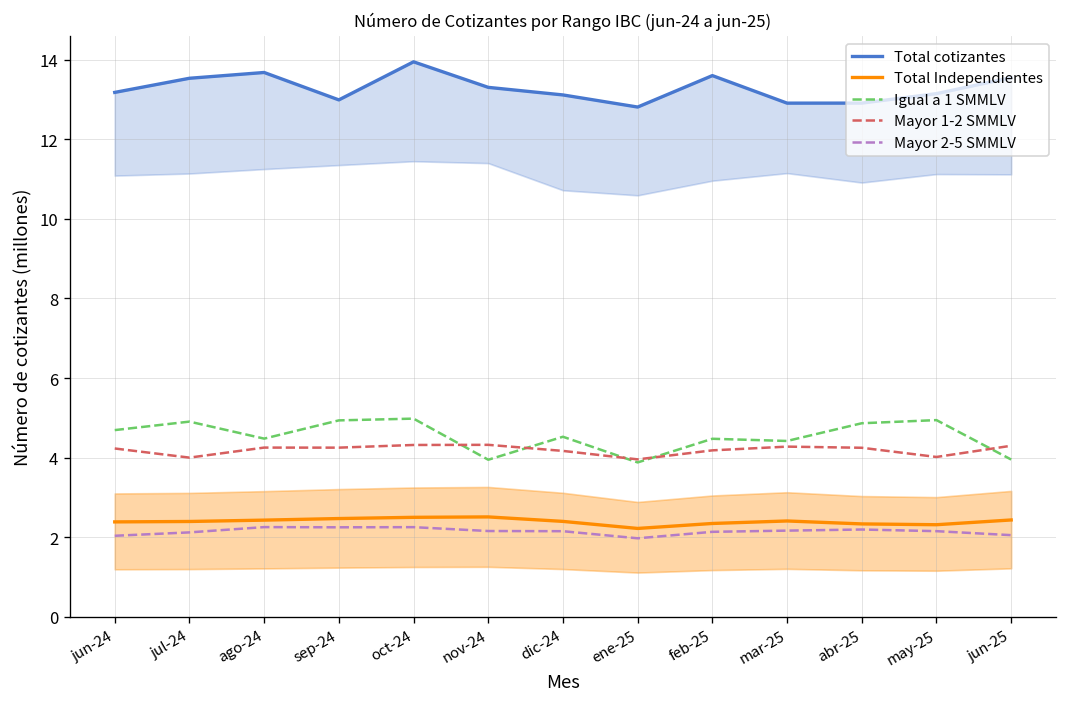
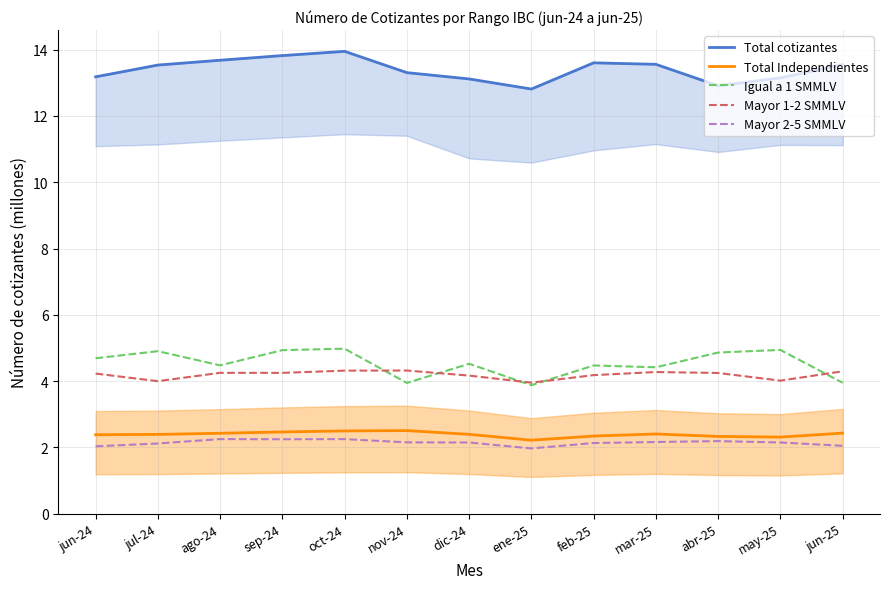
Total cotizantes, sep-24: 13.0 -> 13.8
Total cotizantes, mar-25: 12.9 -> 13.6
